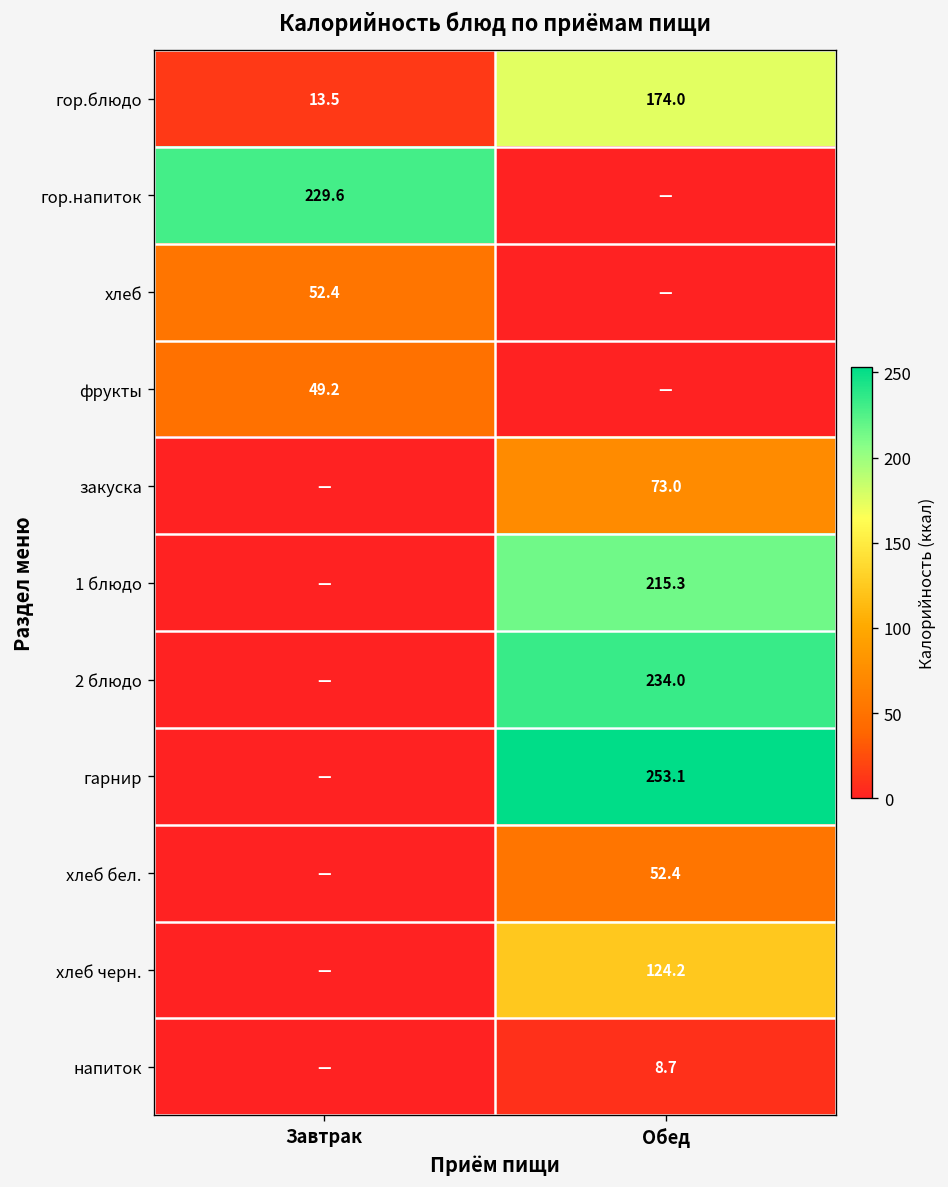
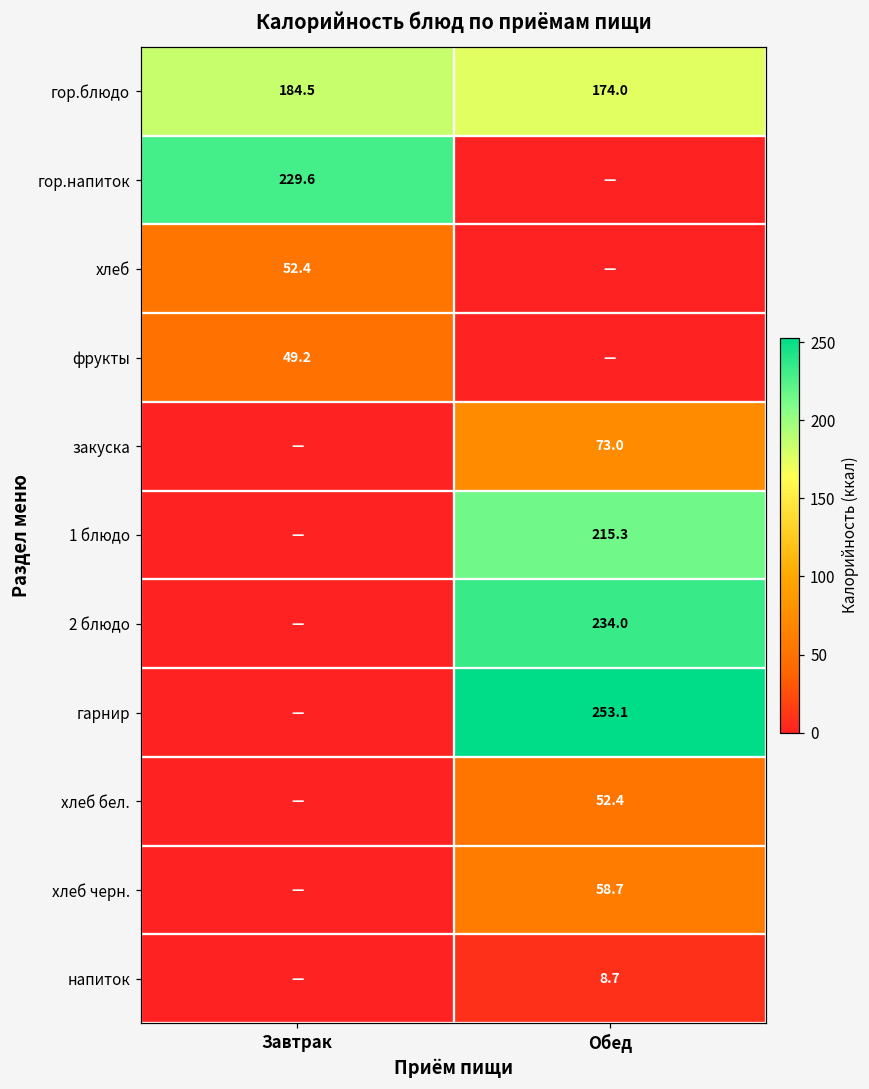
гор.блюдо, Завтрак: 13.5 -> 184.5
хлеб черн., Обед: 124.2 -> 58.7
